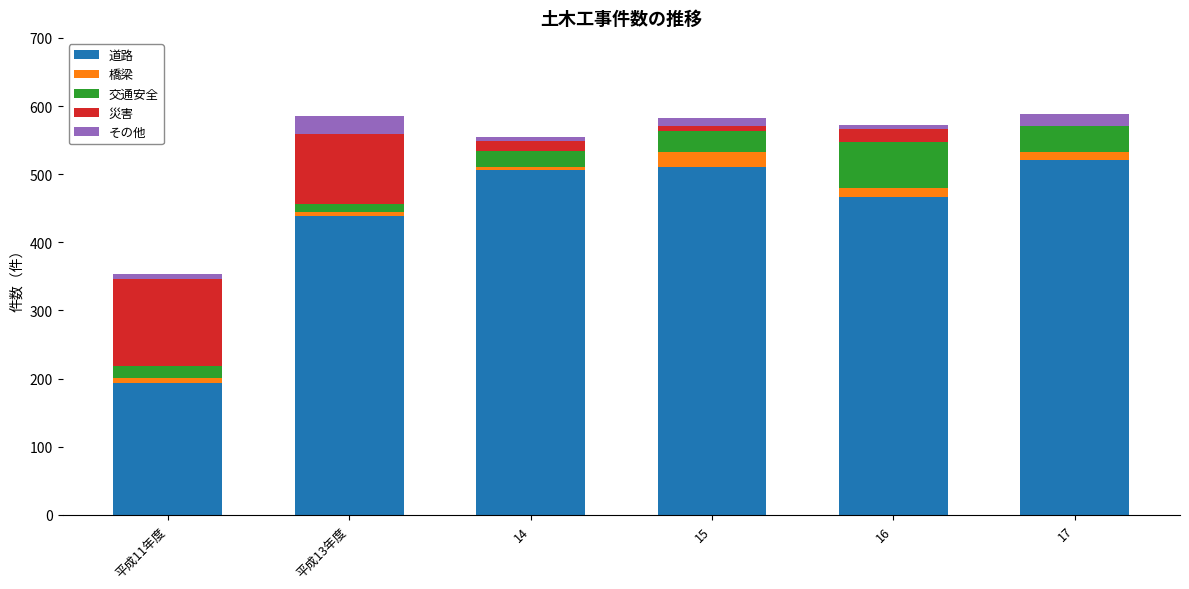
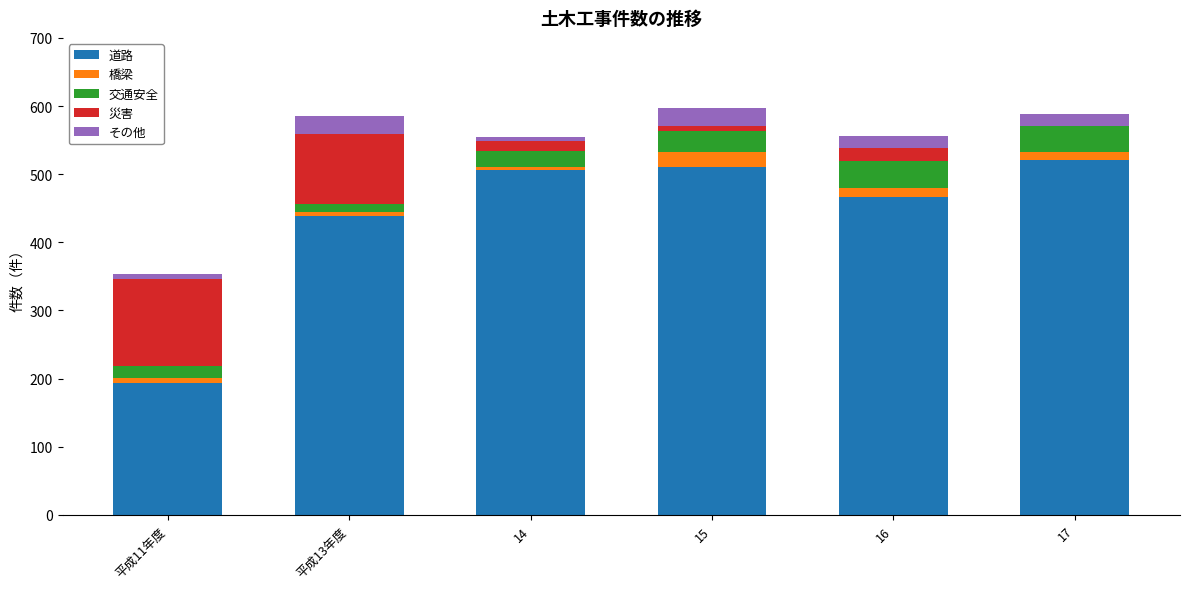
その他, 15: 10 -> 30
交通安全, 16: 70 -> 40
その他, 16: 10 -> 20
